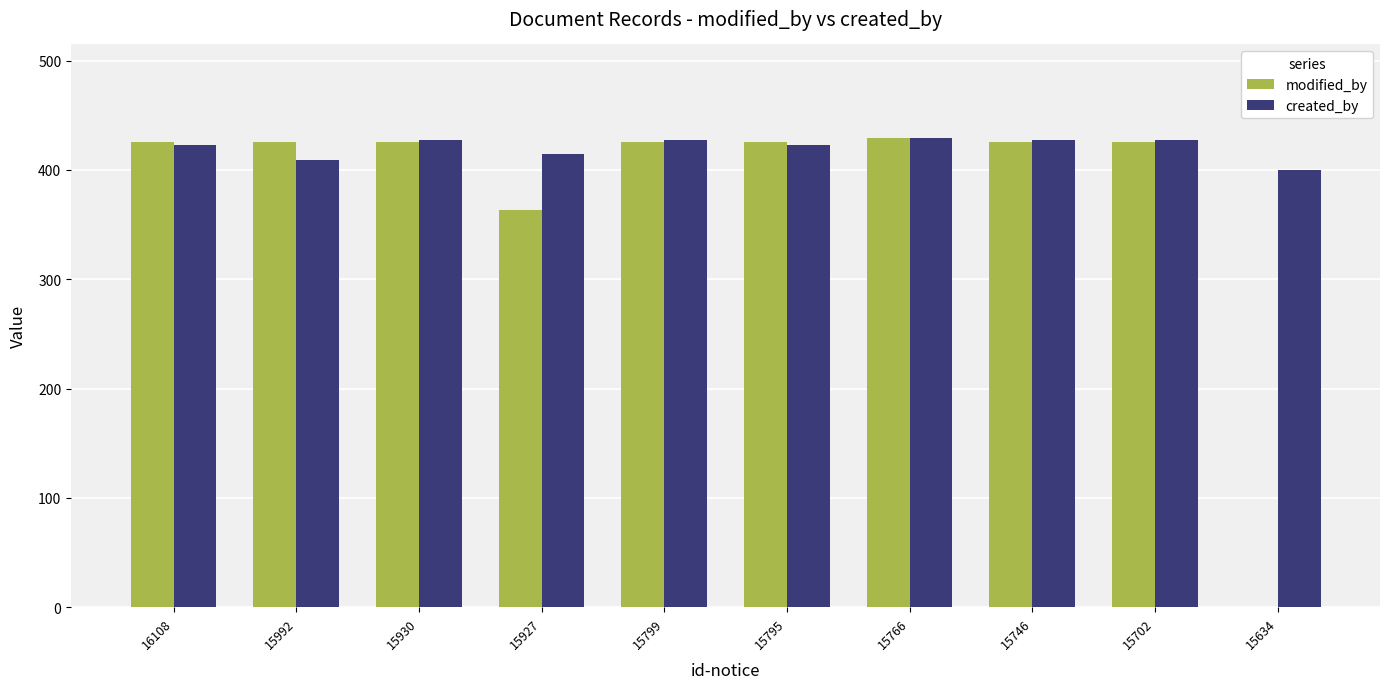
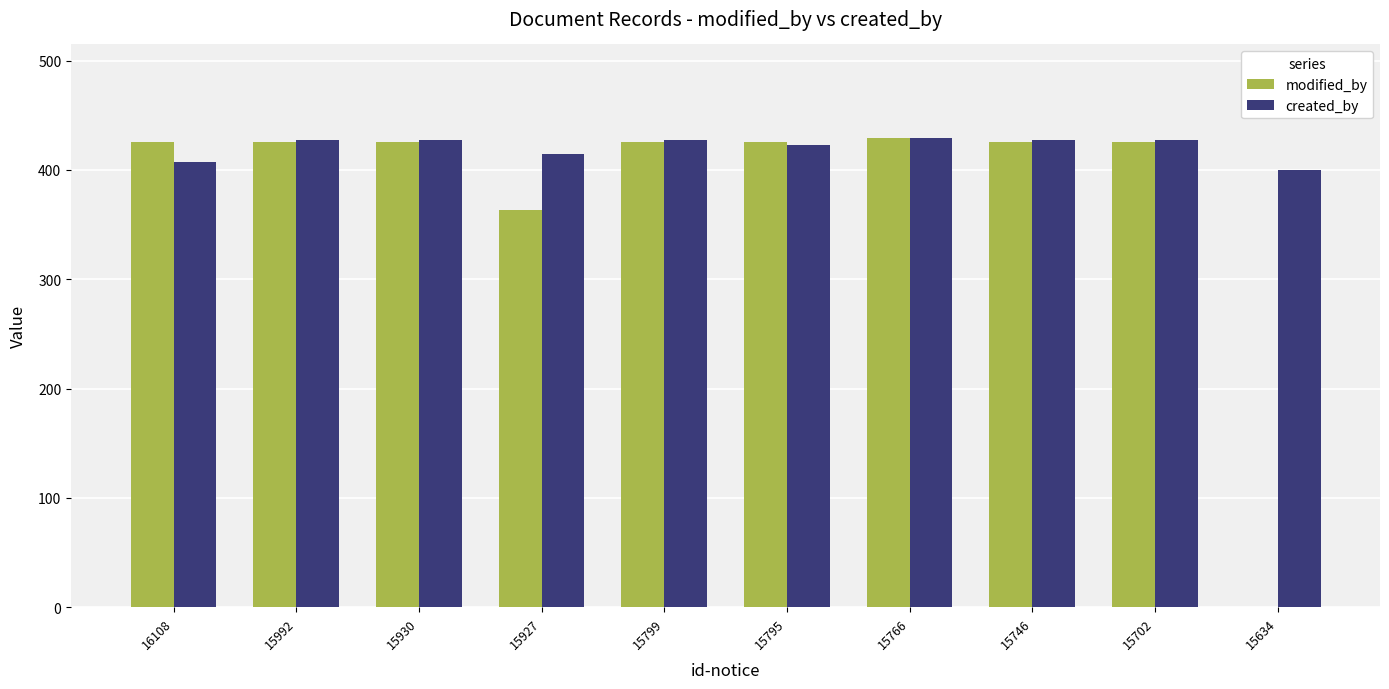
created_by, 16108: 423 -> 407
created_by, 15992: 409 -> 427
